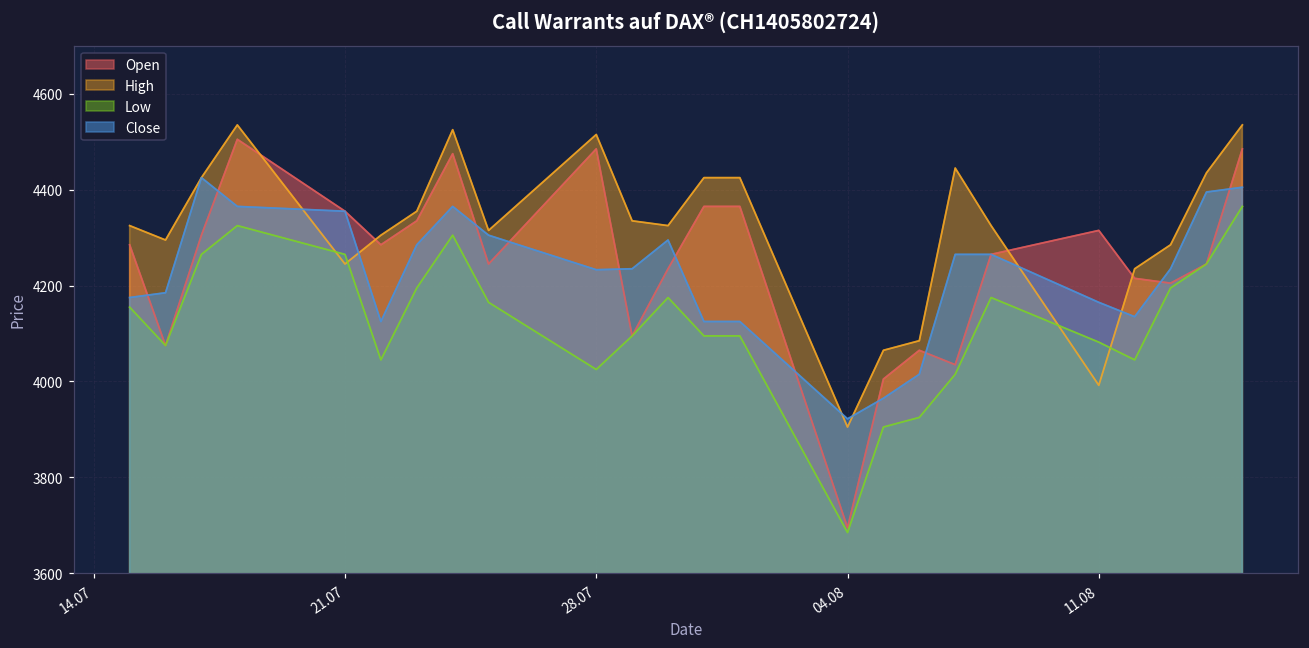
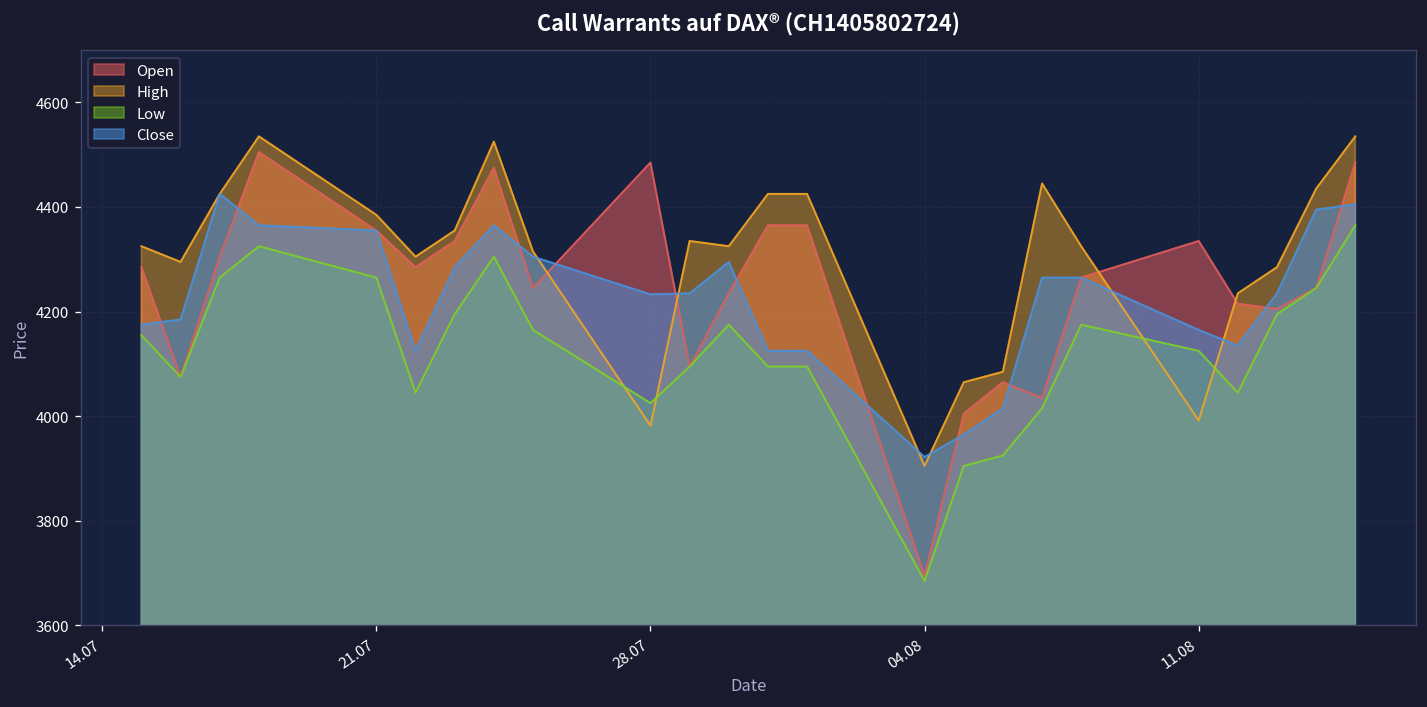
High, 21.07: 4250 -> 4390
High, 28.07: 4520 -> 3980
Open, 11.08: 4320 -> 4340
Low, 11.08: 4080 -> 4130
